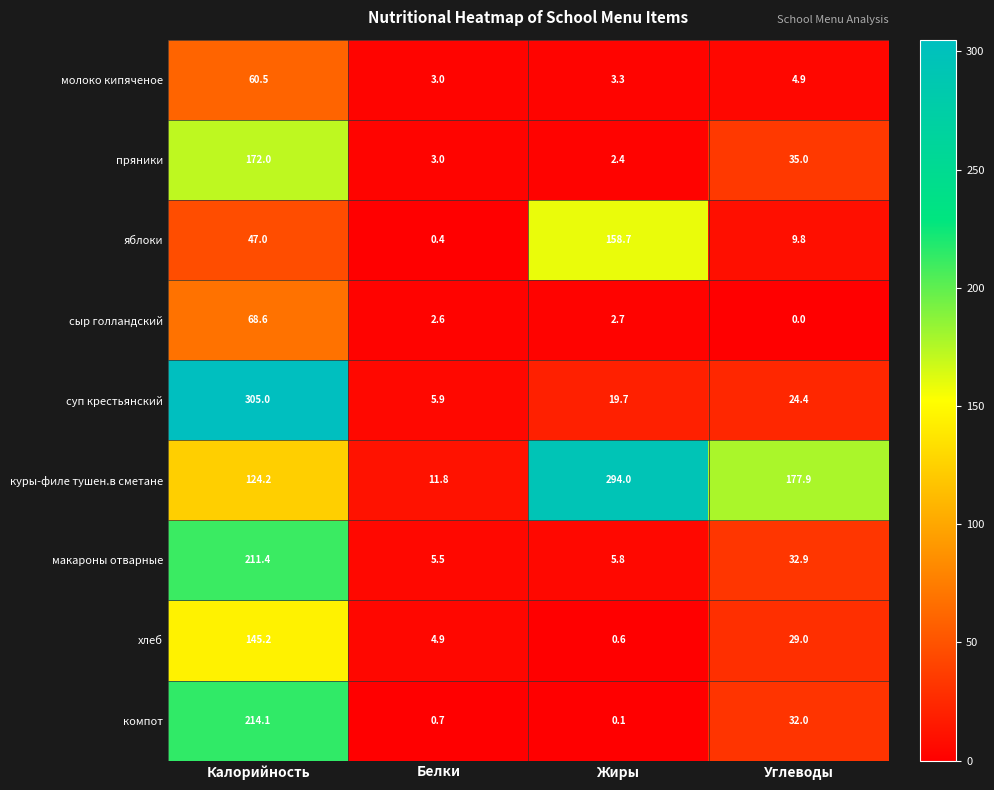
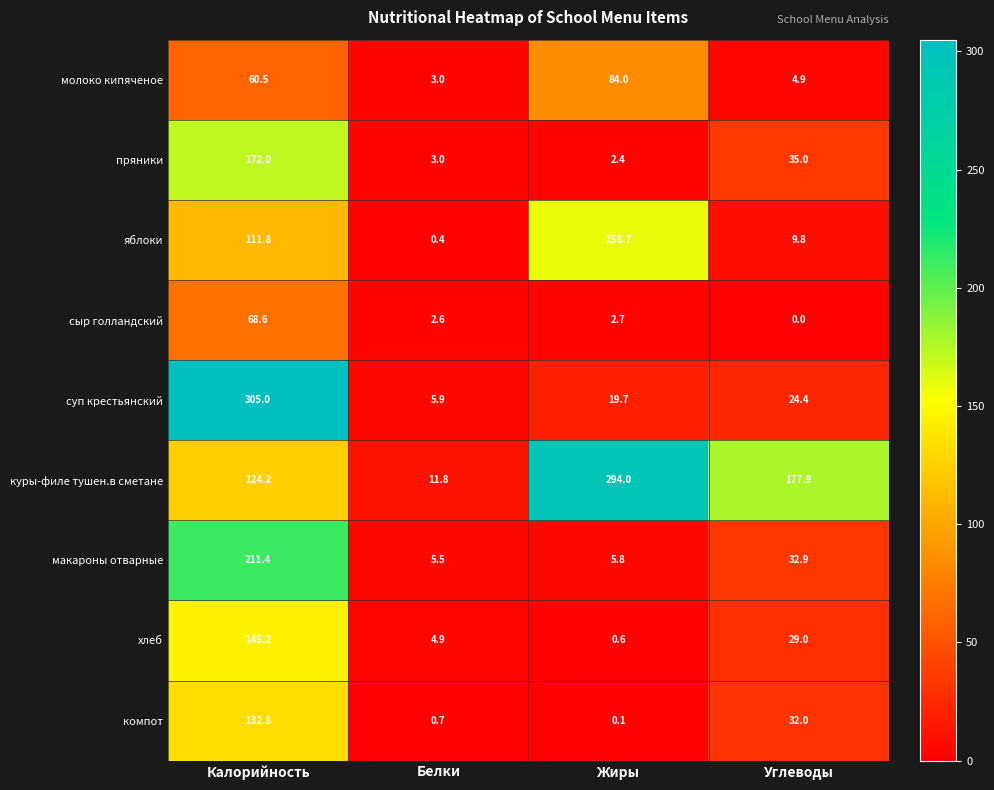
молоко кипяченое, Жиры: 3.3 -> 84.0
яблоки, Калорийность: 47.0 -> 111.8
компот, Калорийность: 214.1 -> 132.8
